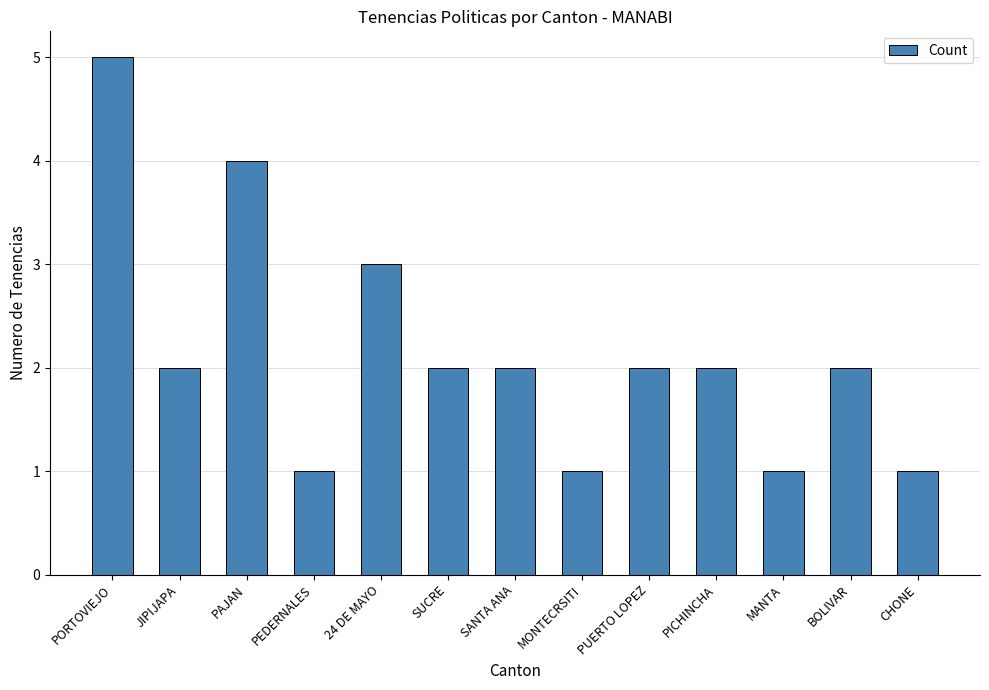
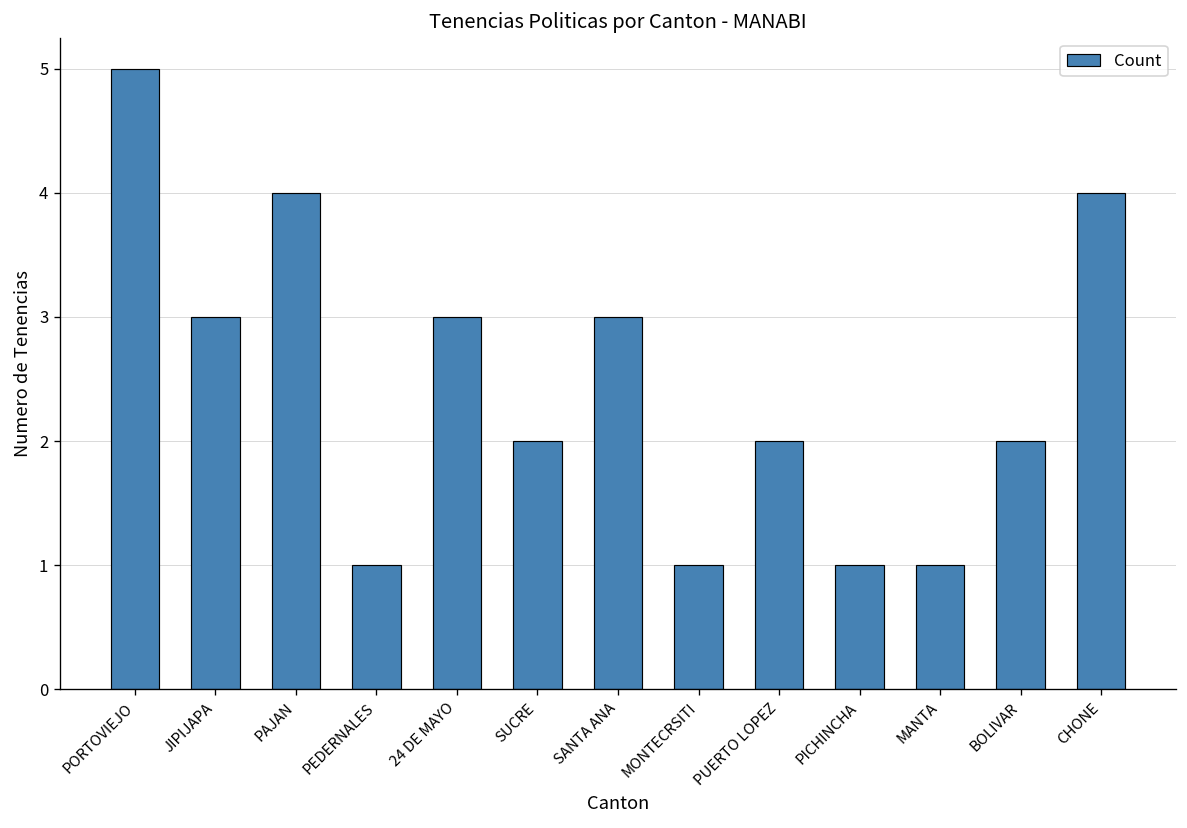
JIPIJAPA: 2 -> 3
SANTA ANA: 2 -> 3
PICHINCHA: 2 -> 1
CHONE: 1 -> 4
